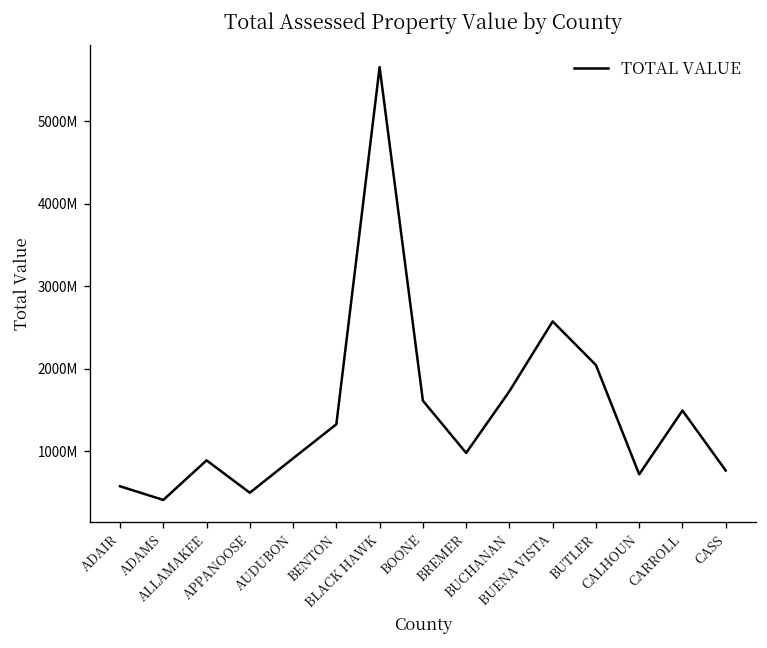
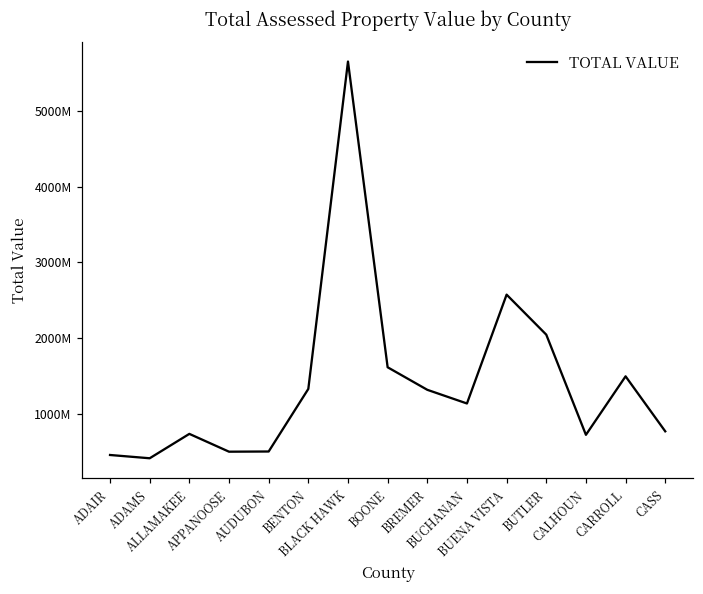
ADAIR: 600000000 -> 500000000
ALLAMAKEE: 900000000 -> 700000000
AUDUBON: 900000000 -> 500000000
BREMER: 1000000000 -> 1300000000
BUCHANAN: 1700000000 -> 1100000000
